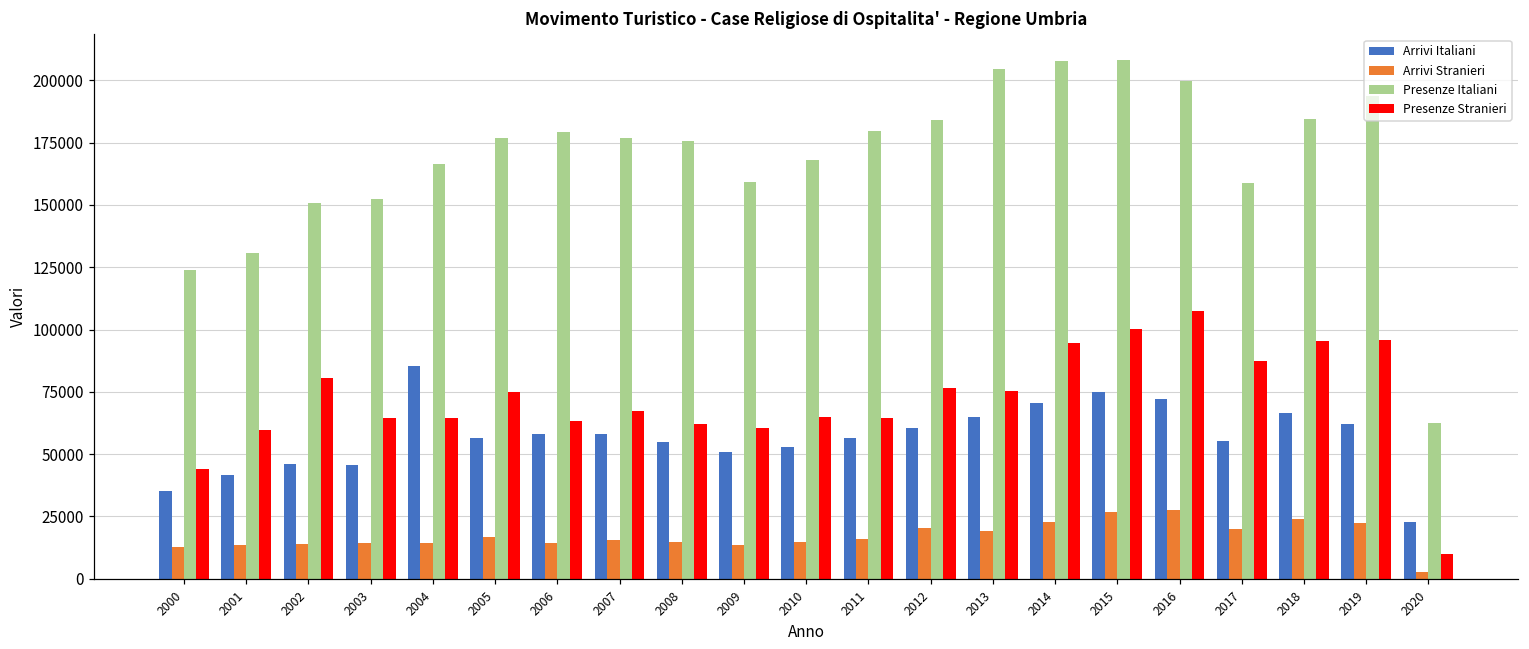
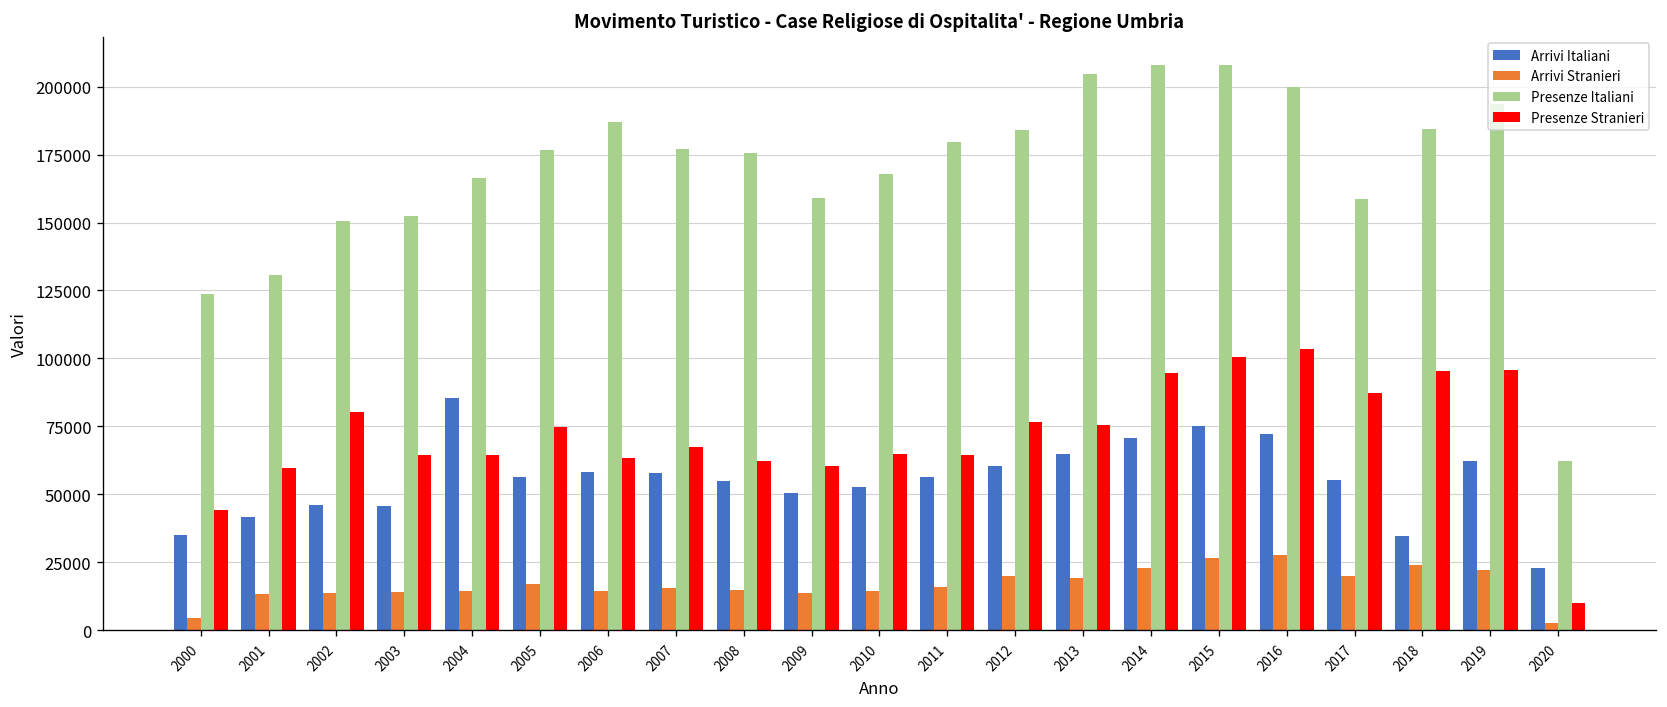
Arrivi Stranieri, 2000: 13000 -> 4000
Presenze Italiani, 2006: 179000 -> 187000
Presenze Stranieri, 2016: 107000 -> 104000
Arrivi Italiani, 2018: 66000 -> 35000
